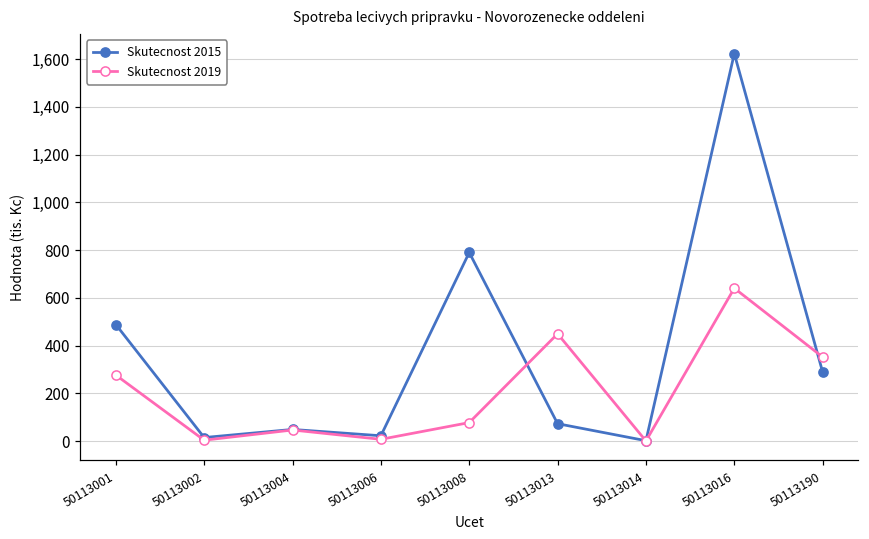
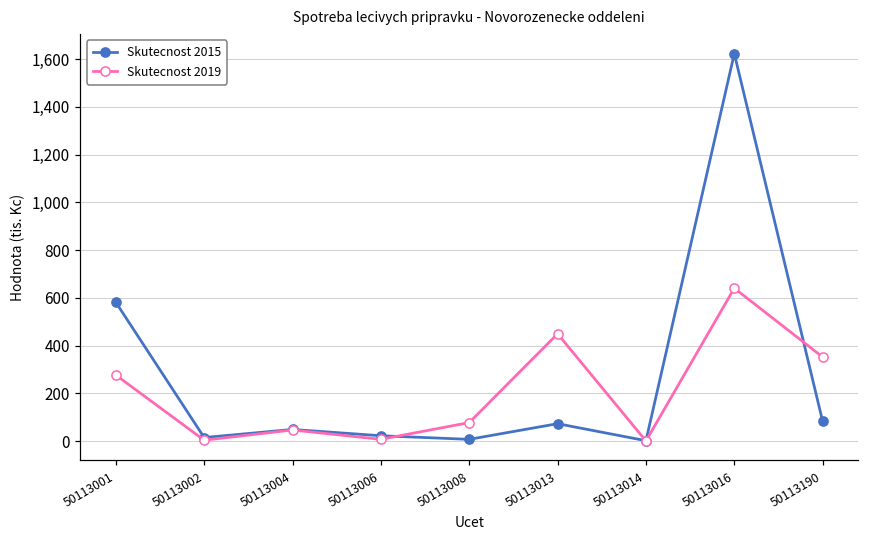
Skutecnost 2015, 50113001: 490 -> 580
Skutecnost 2015, 50113008: 790 -> 10
Skutecnost 2015, 50113190: 290 -> 80
